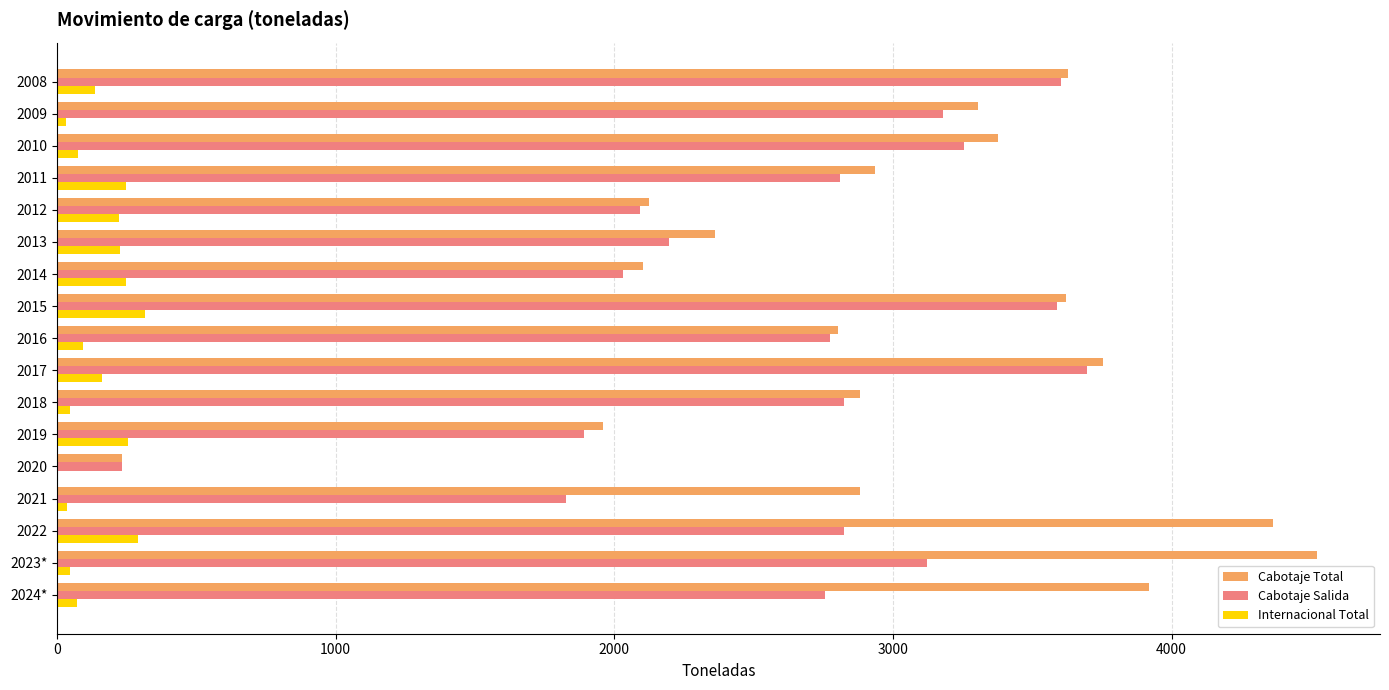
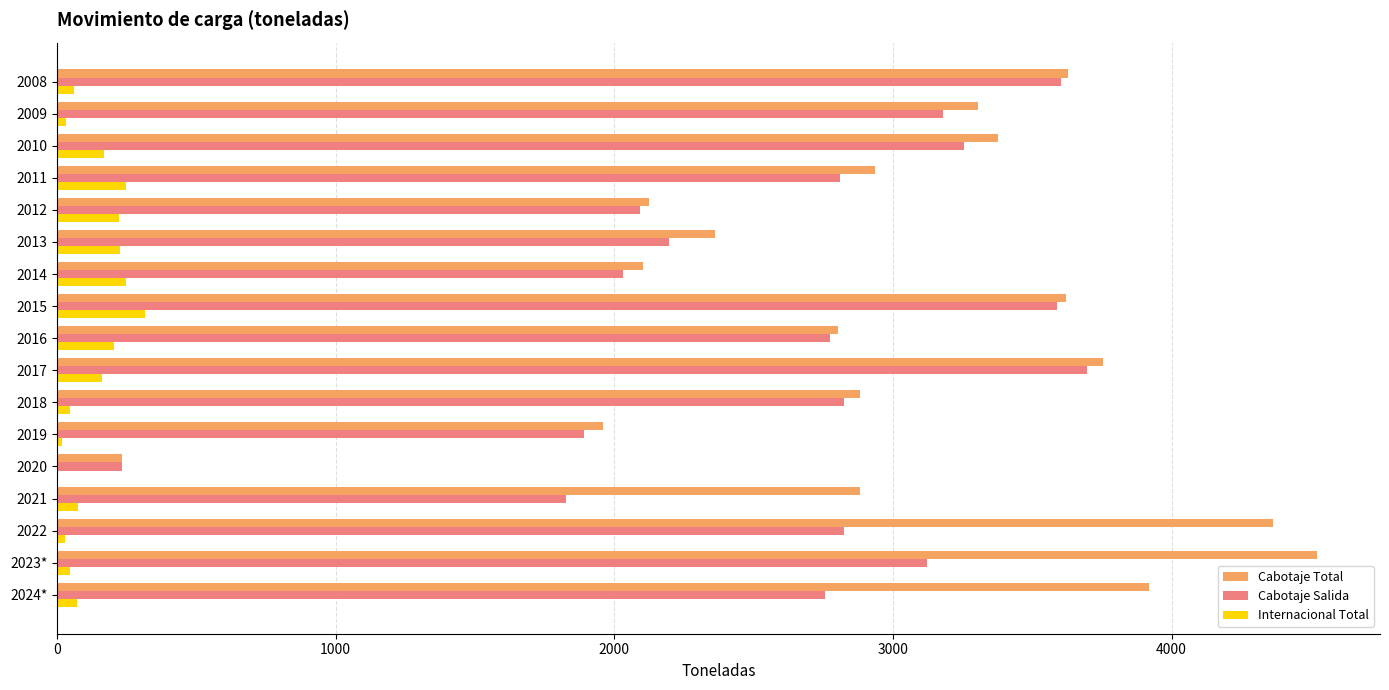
Internacional Total, 2008: 140 -> 60
Internacional Total, 2010: 70 -> 170
Internacional Total, 2016: 90 -> 200
Internacional Total, 2019: 250 -> 20
Internacional Total, 2021: 30 -> 70
Internacional Total, 2022: 290 -> 30
